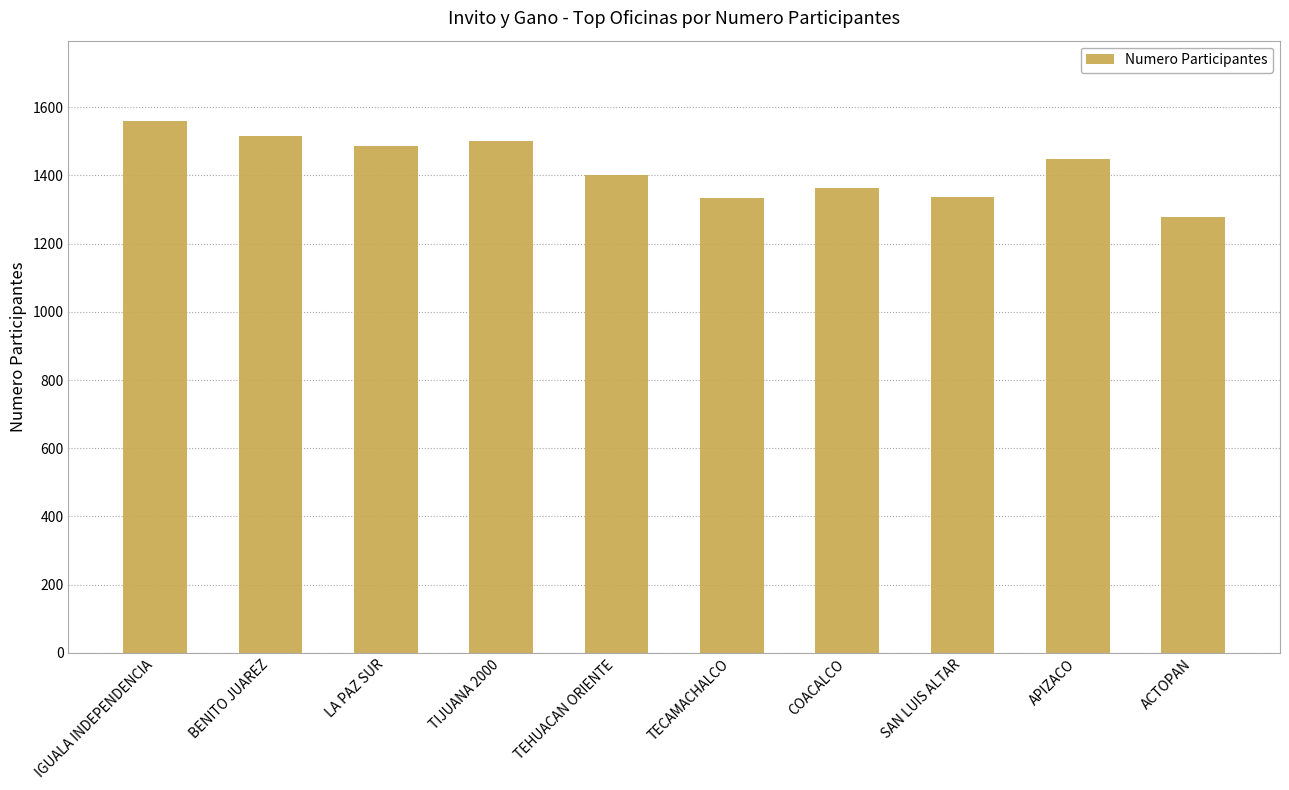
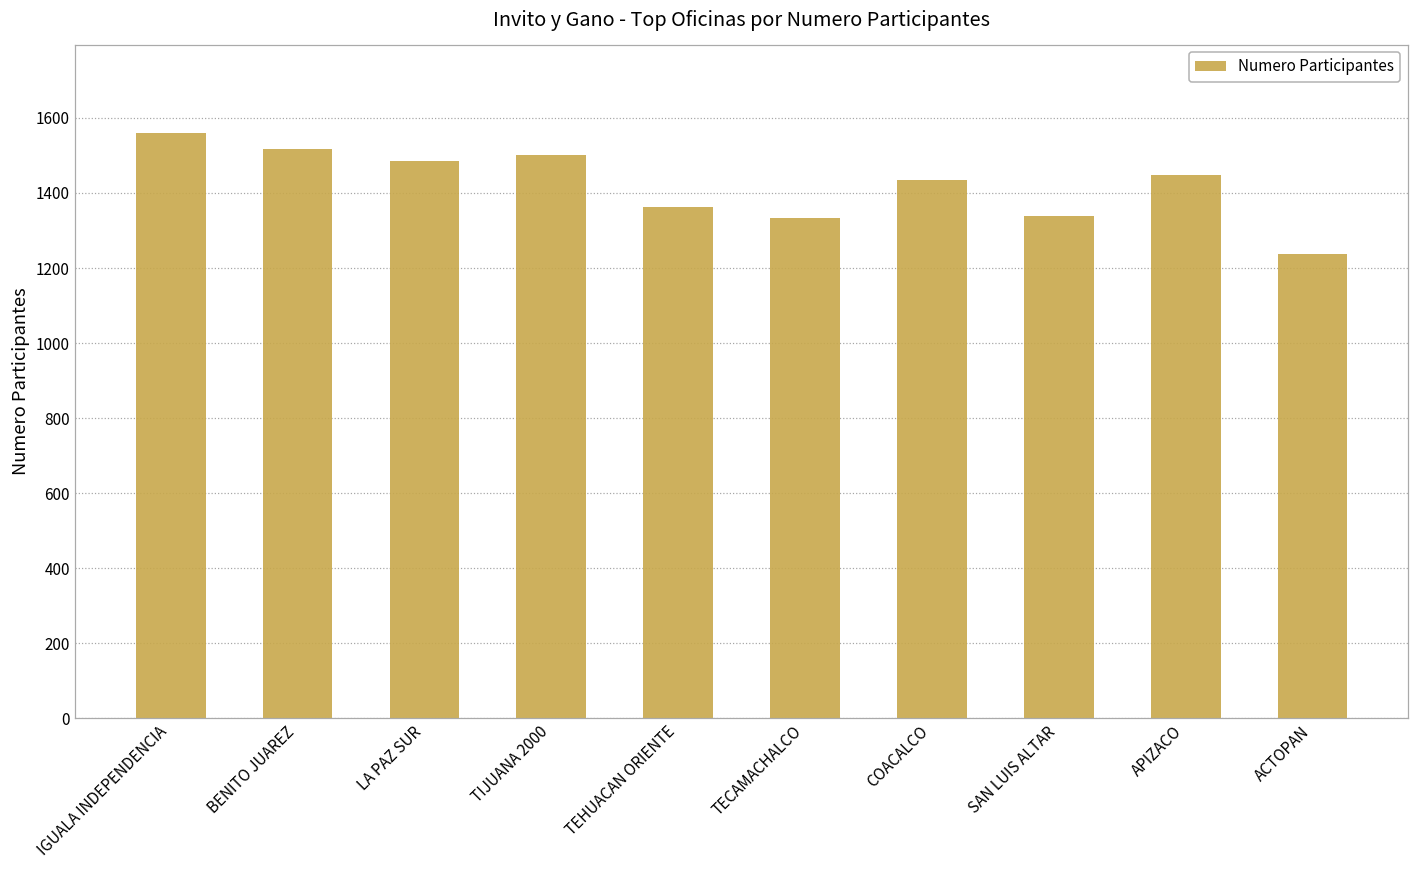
TEHUACAN ORIENTE: 1400 -> 1360
COACALCO: 1360 -> 1430
ACTOPAN: 1280 -> 1240
